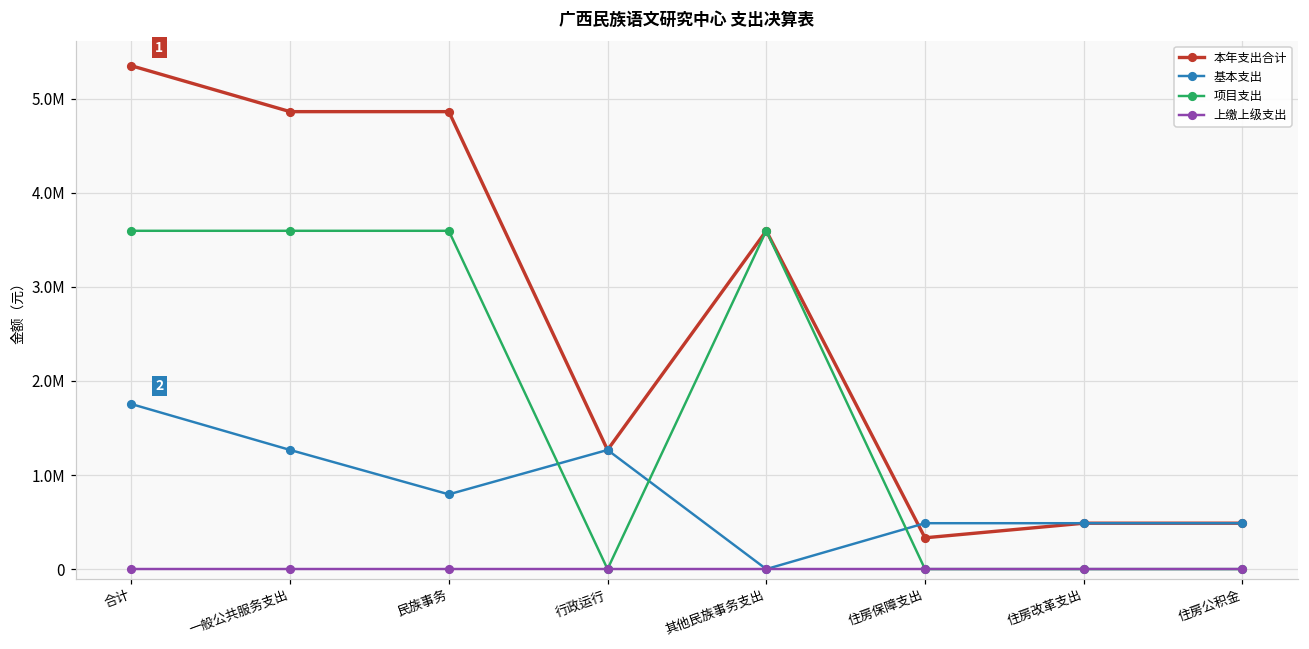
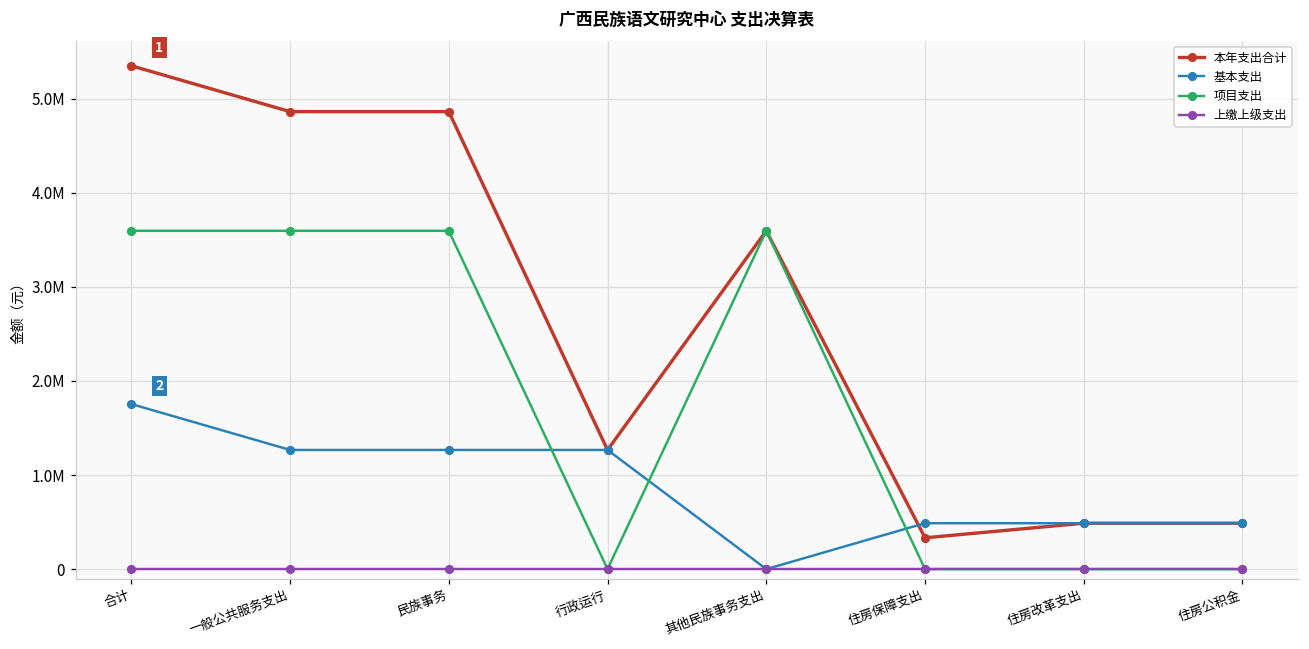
基本支出, 民族事务: 800000 -> 1300000
